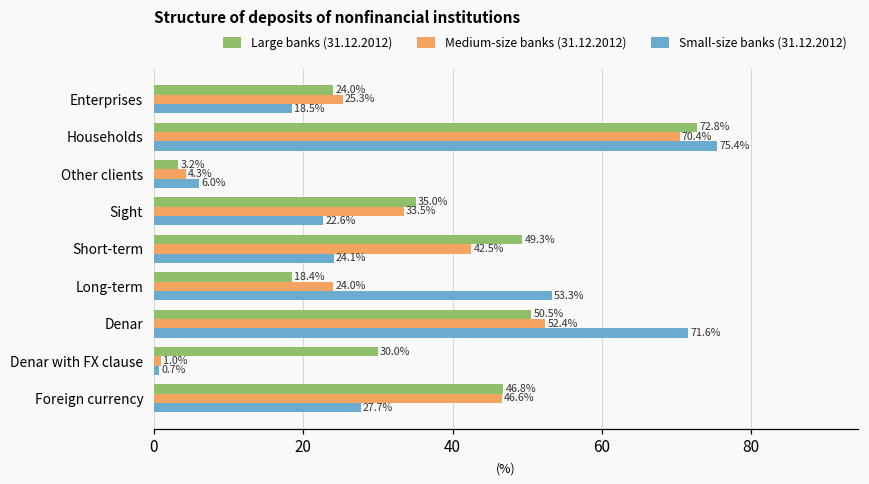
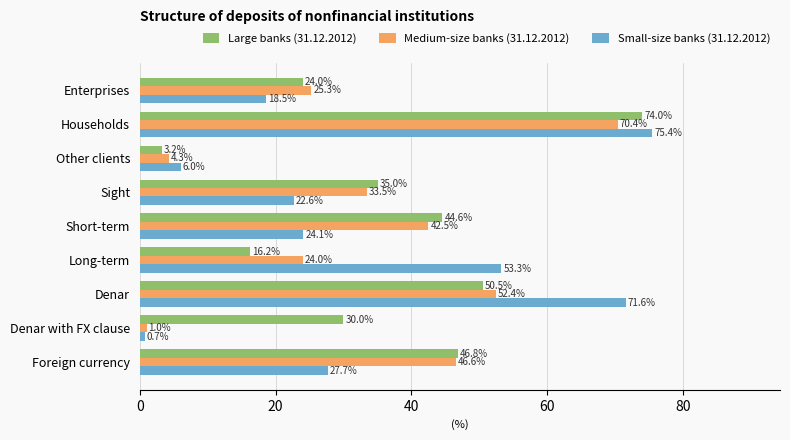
Large banks (31.12.2012), Households: 72.8% -> 74.0%
Large banks (31.12.2012), Short-term: 49.3% -> 44.6%
Large banks (31.12.2012), Long-term: 18.4% -> 16.2%
